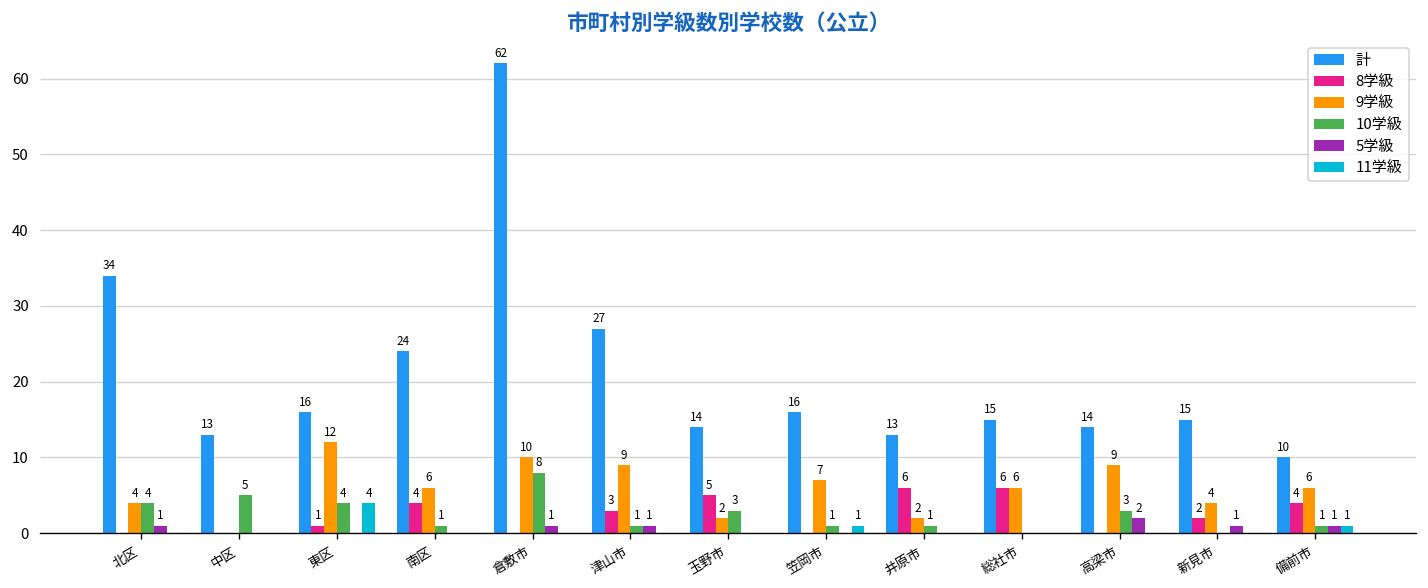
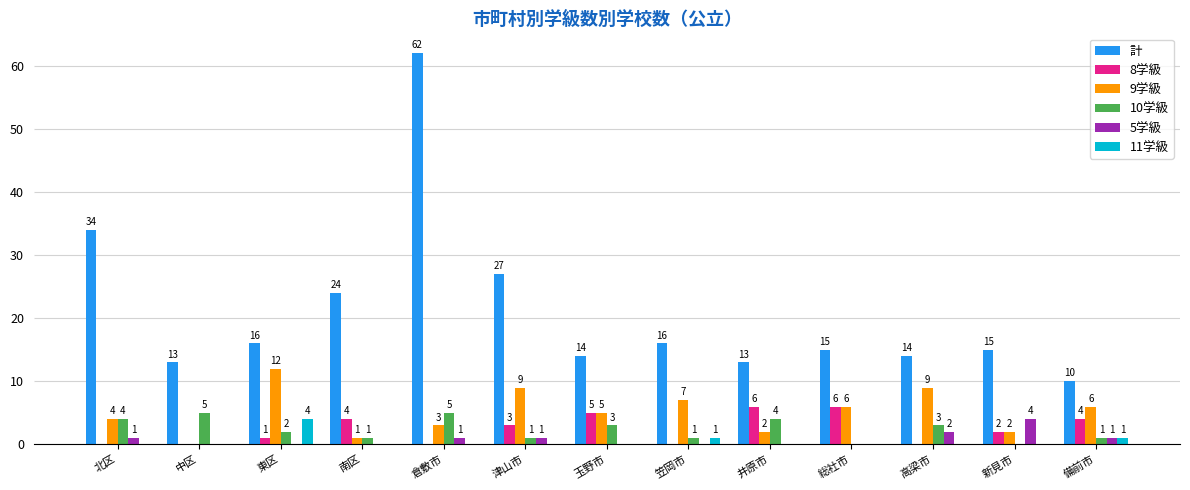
10学級, 東区: 4 -> 2
9学級, 南区: 6 -> 1
9学級, 倉敷市: 10 -> 3
10学級, 倉敷市: 8 -> 5
9学級, 玉野市: 2 -> 5
10学級, 井原市: 1 -> 4
9学級, 新見市: 4 -> 2
5学級, 新見市: 1 -> 4
